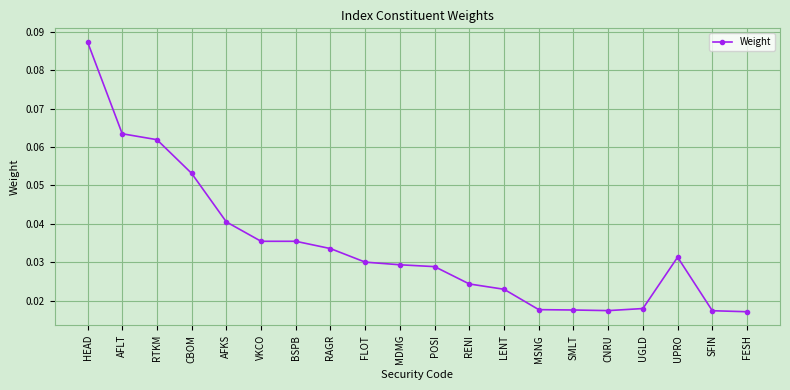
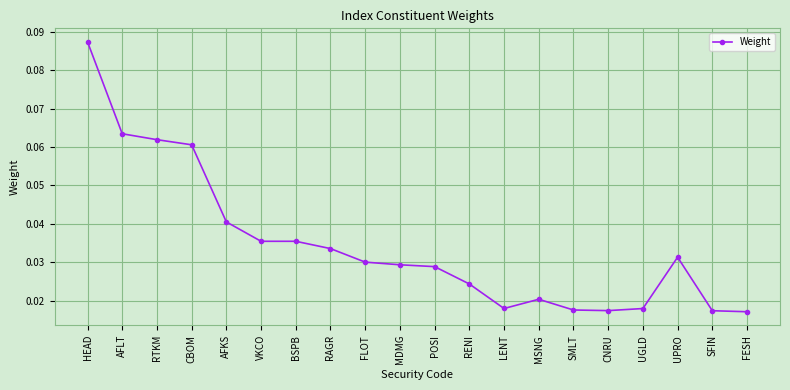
CBOM: 0.053 -> 0.061
LENT: 0.023 -> 0.018
MSNG: 0.018 -> 0.020
